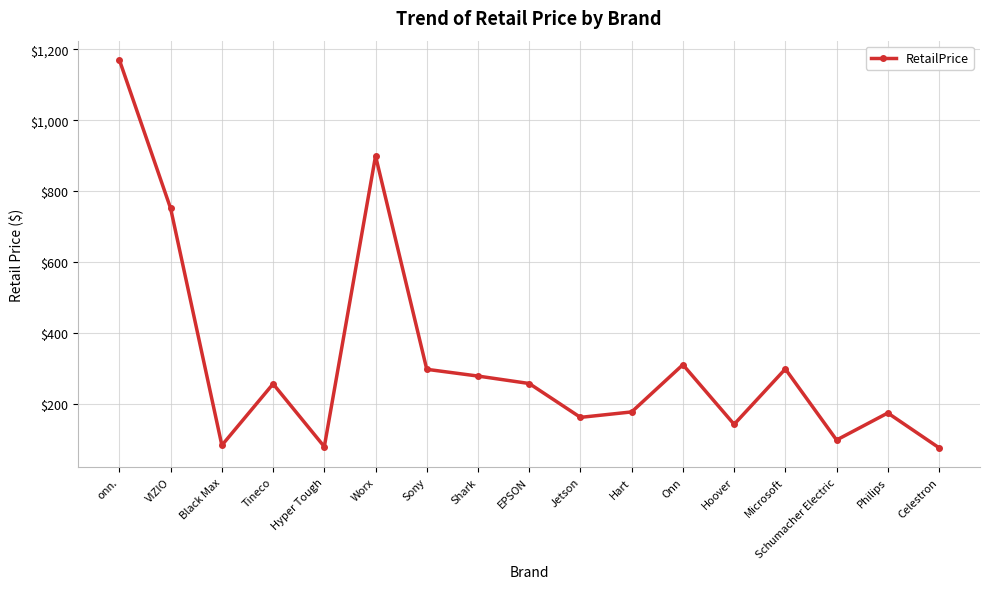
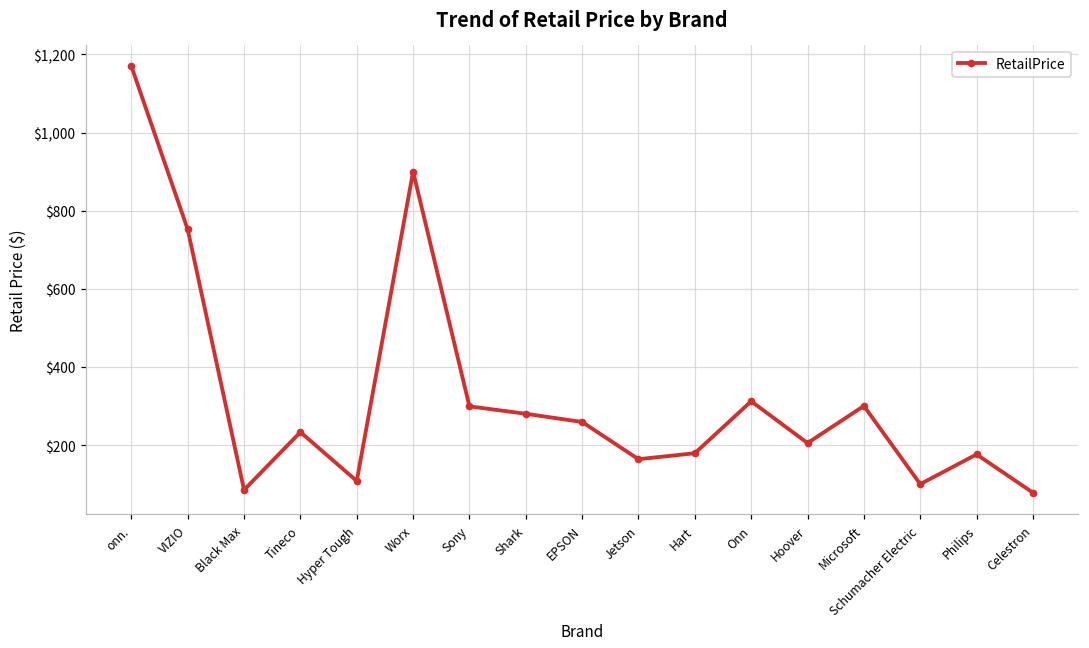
Tineco: $260 -> $230
Hyper Tough: $80 -> $110
Hoover: $140 -> $210
